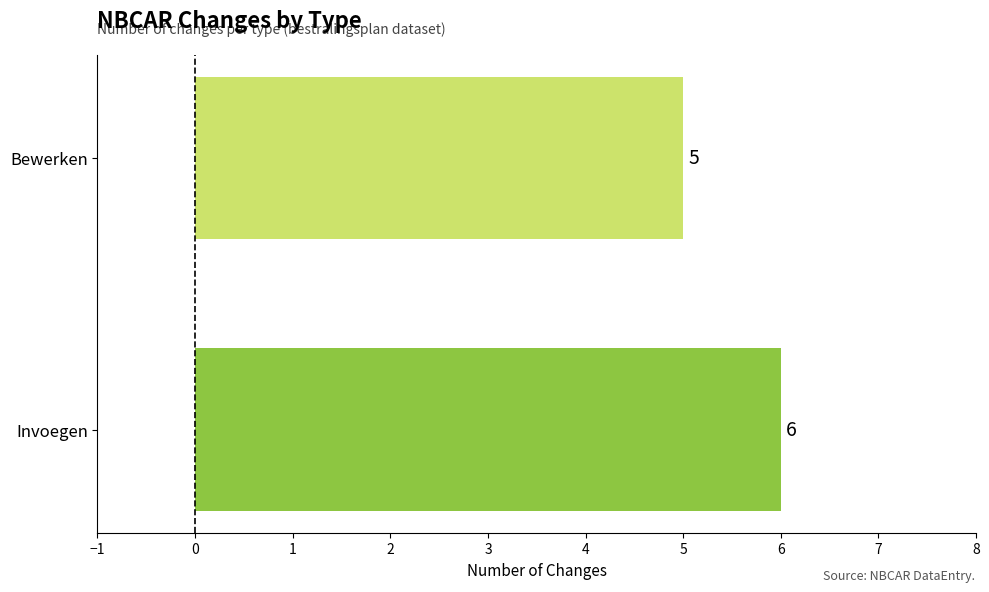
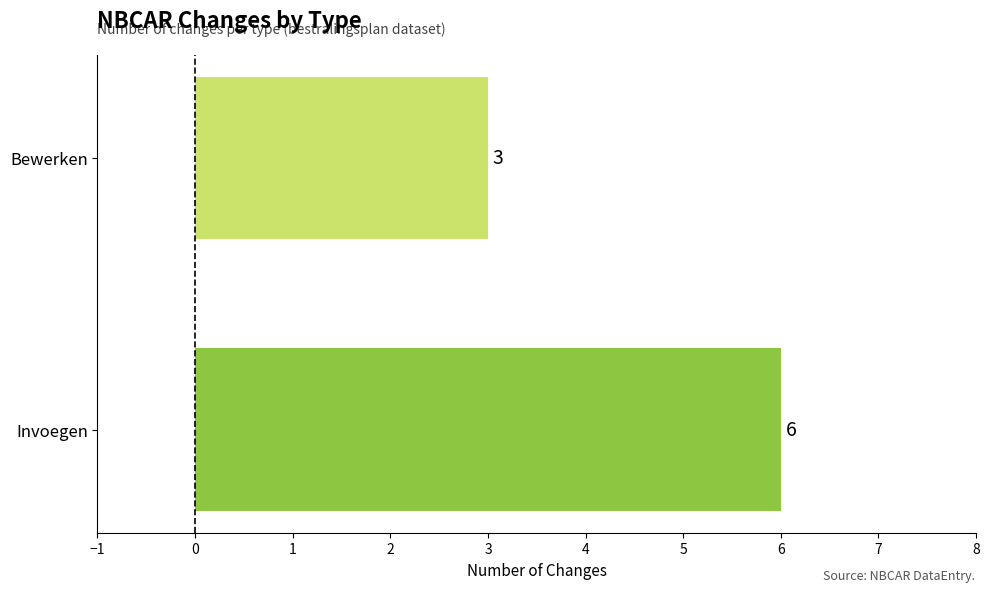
Bewerken: 5 -> 3
